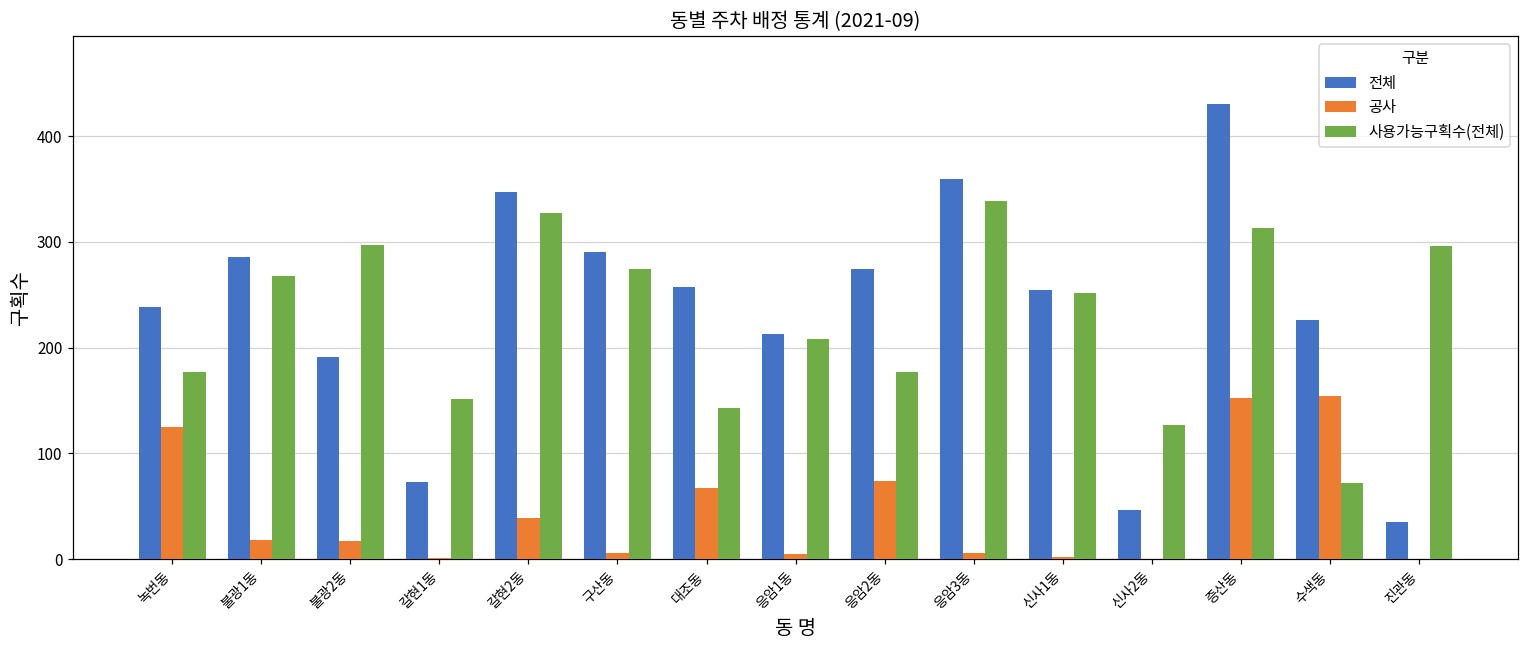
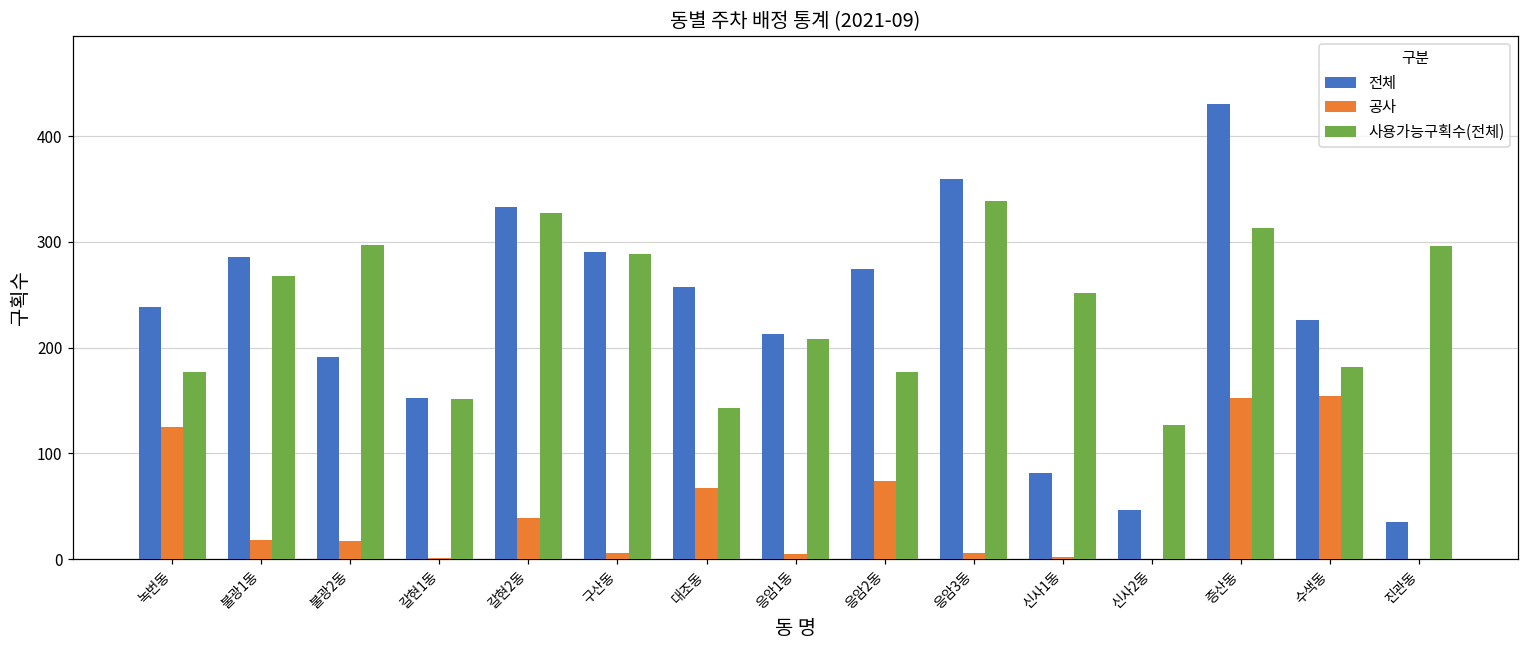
전체, 갈현1동: 70 -> 150
전체, 갈현2동: 350 -> 330
사용가능구획수(전체), 구산동: 270 -> 290
전체, 신사1동: 250 -> 80
사용가능구획수(전체), 수색동: 70 -> 180
